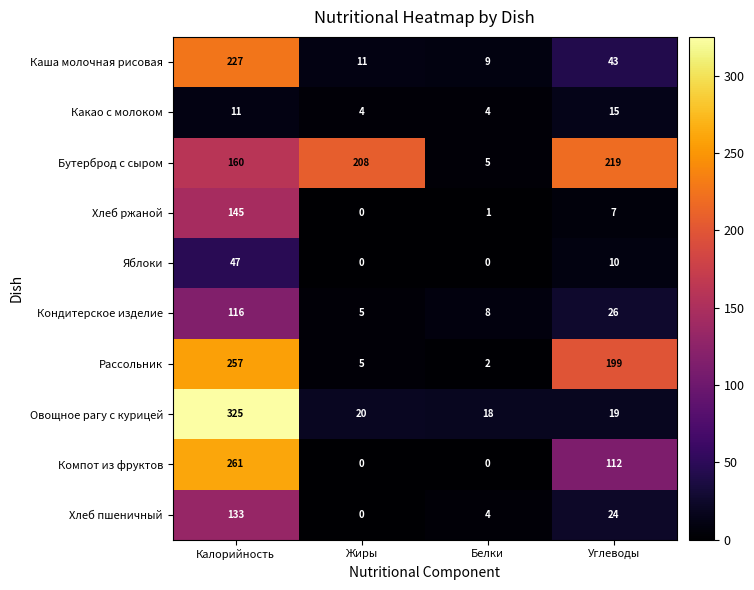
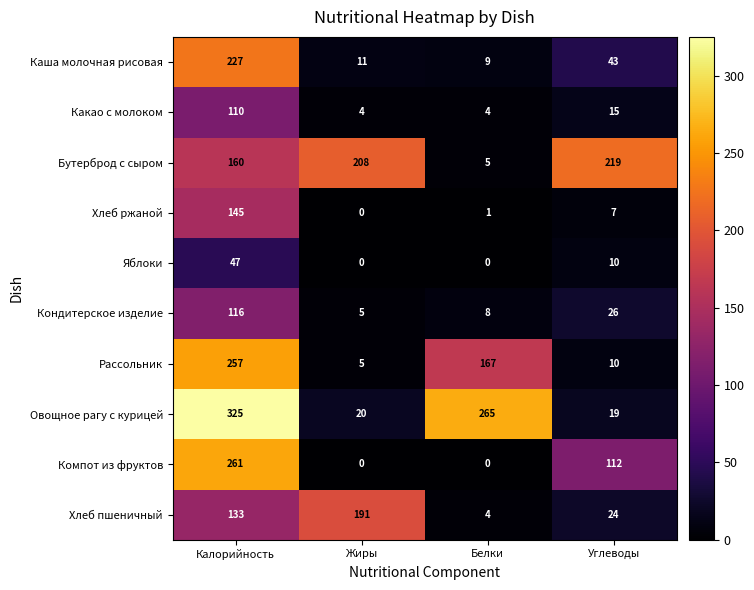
Какао с молоком, Калорийность: 11 -> 110
Рассольник, Белки: 2 -> 167
Рассольник, Углеводы: 199 -> 10
Овощное рагу с курицей, Белки: 18 -> 265
Хлеб пшеничный, Жиры: 0 -> 191
